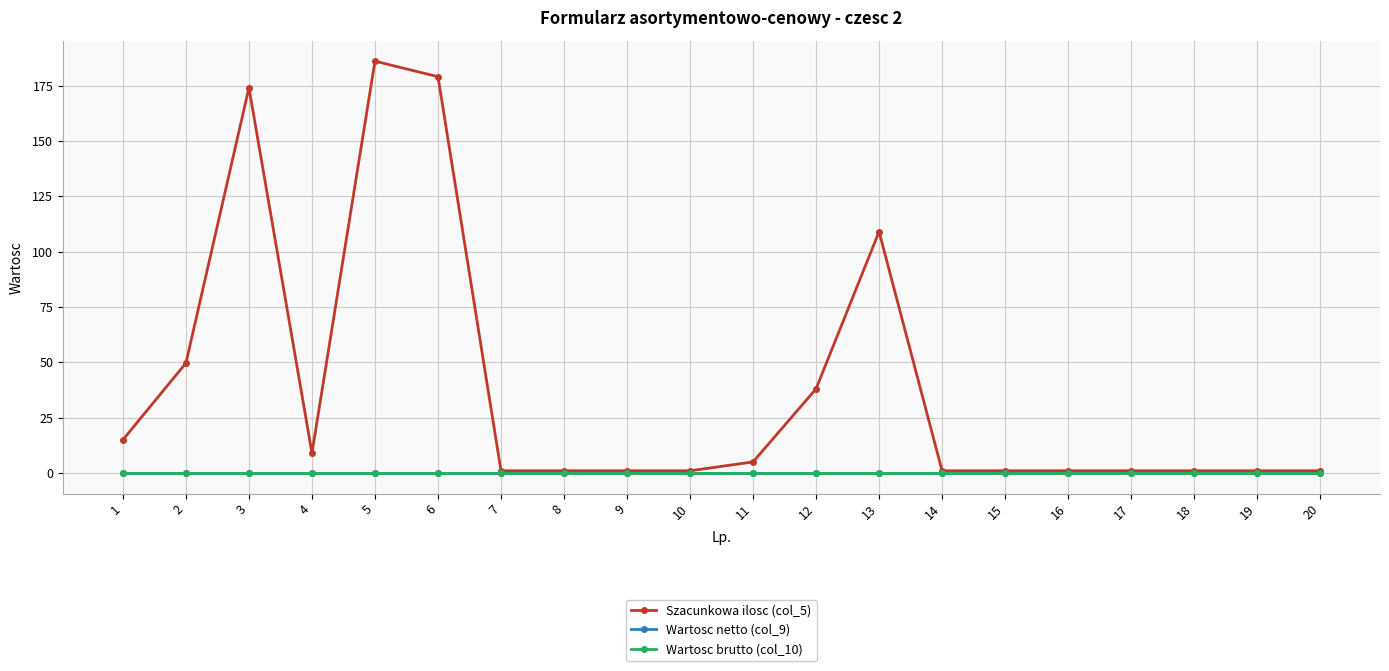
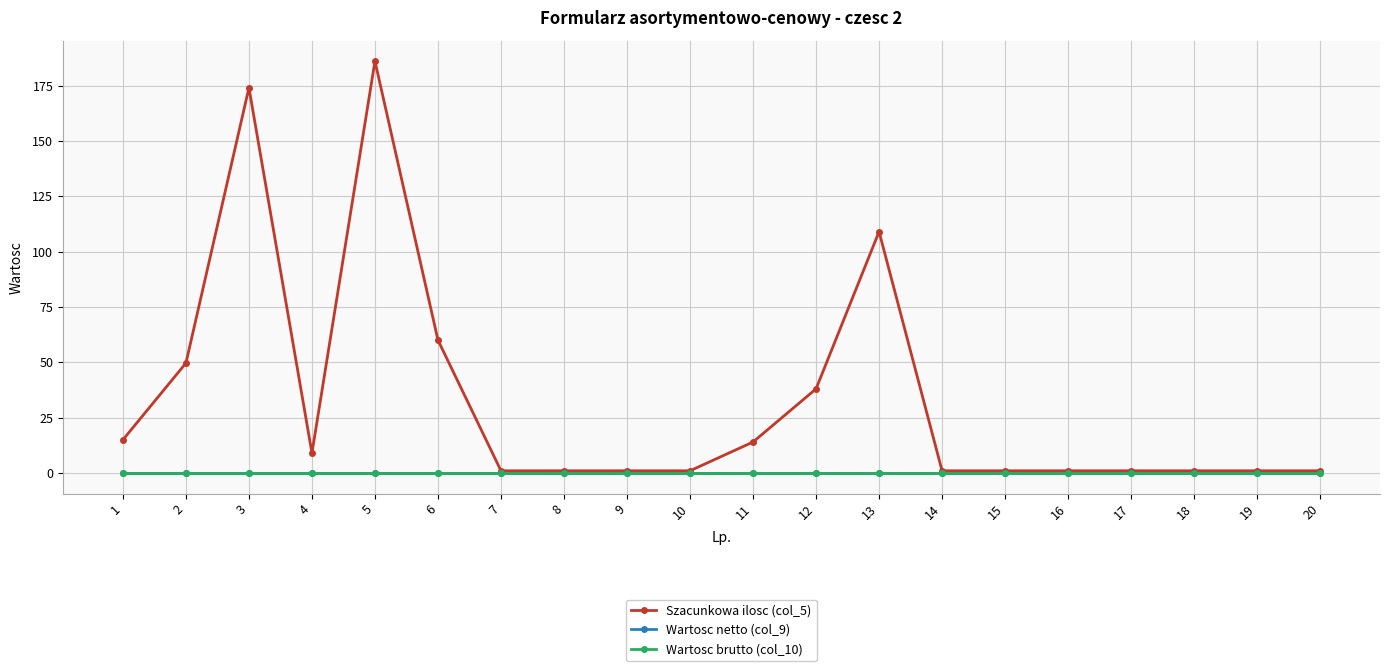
Szacunkowa ilosc (col_5), 6: 179 -> 60
Szacunkowa ilosc (col_5), 11: 5 -> 14
